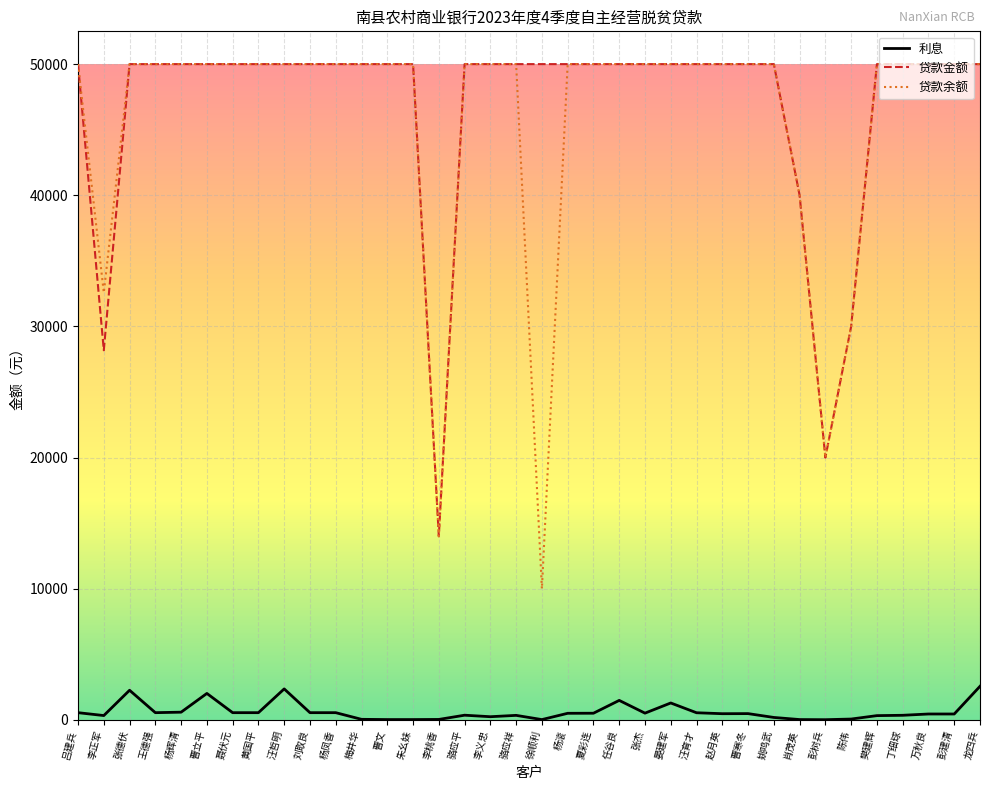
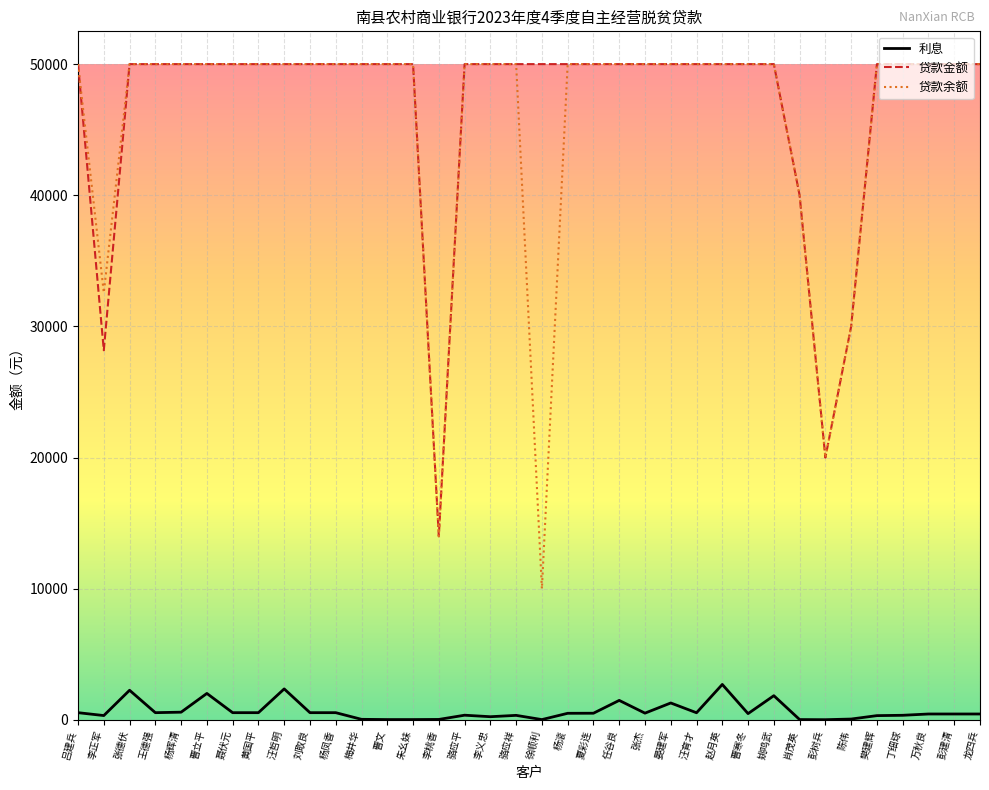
利息, 赵月英: 500 -> 2700
利息, 姚鸣武: 200 -> 1800
利息, 龙四兵: 2600 -> 400
